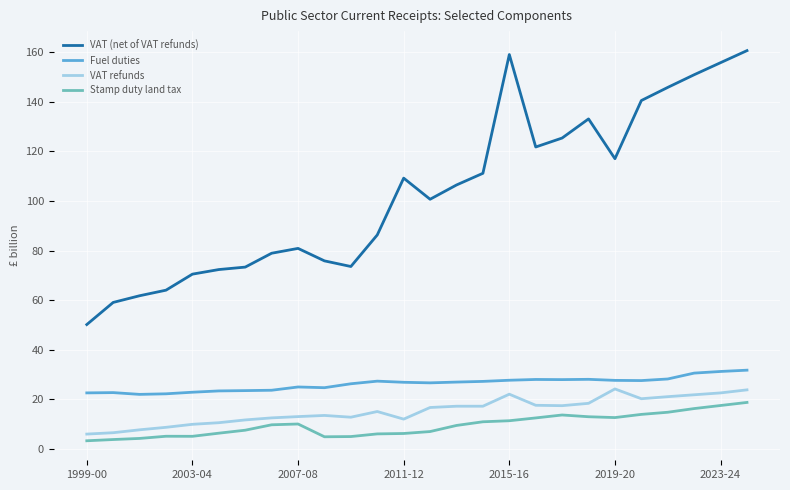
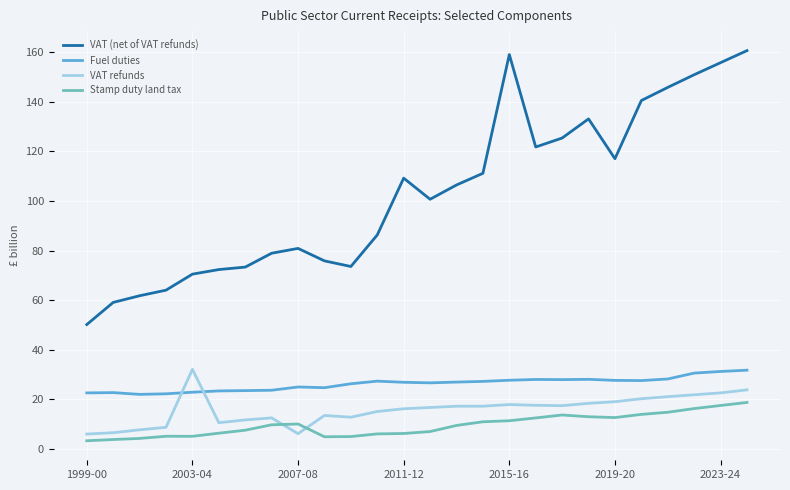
VAT refunds, 2003-04: 10 -> 32
VAT refunds, 2007-08: 13 -> 6
VAT refunds, 2011-12: 12 -> 16
VAT refunds, 2015-16: 22 -> 18
VAT refunds, 2019-20: 24 -> 19
